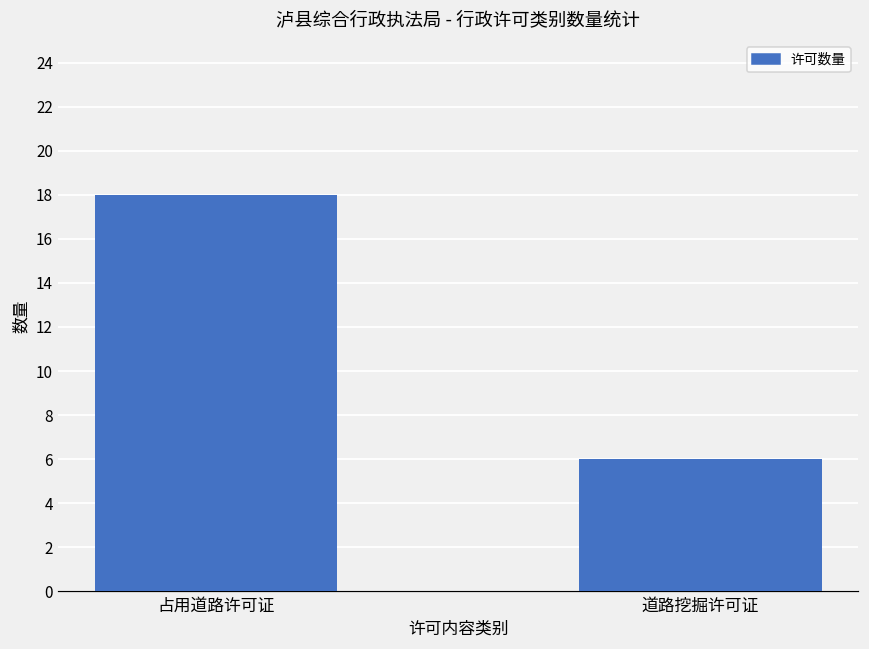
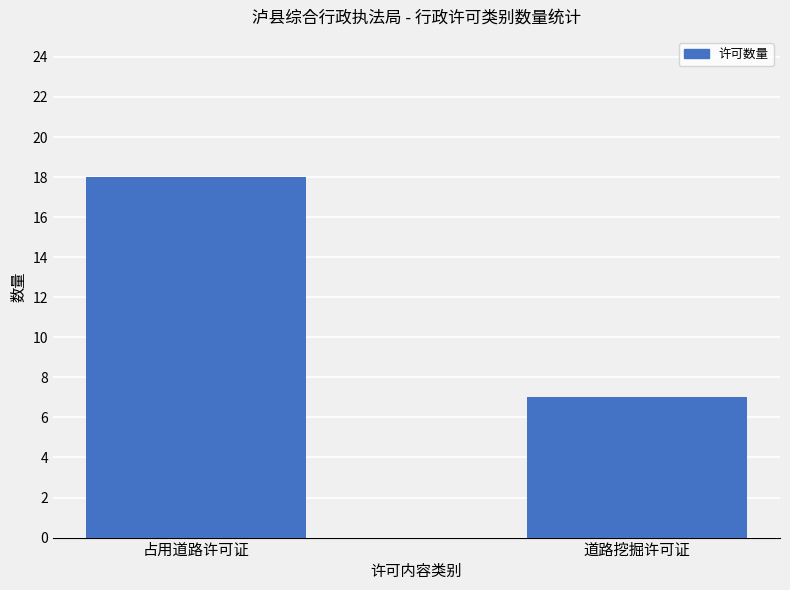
道路挖掘许可证: 6 -> 7
